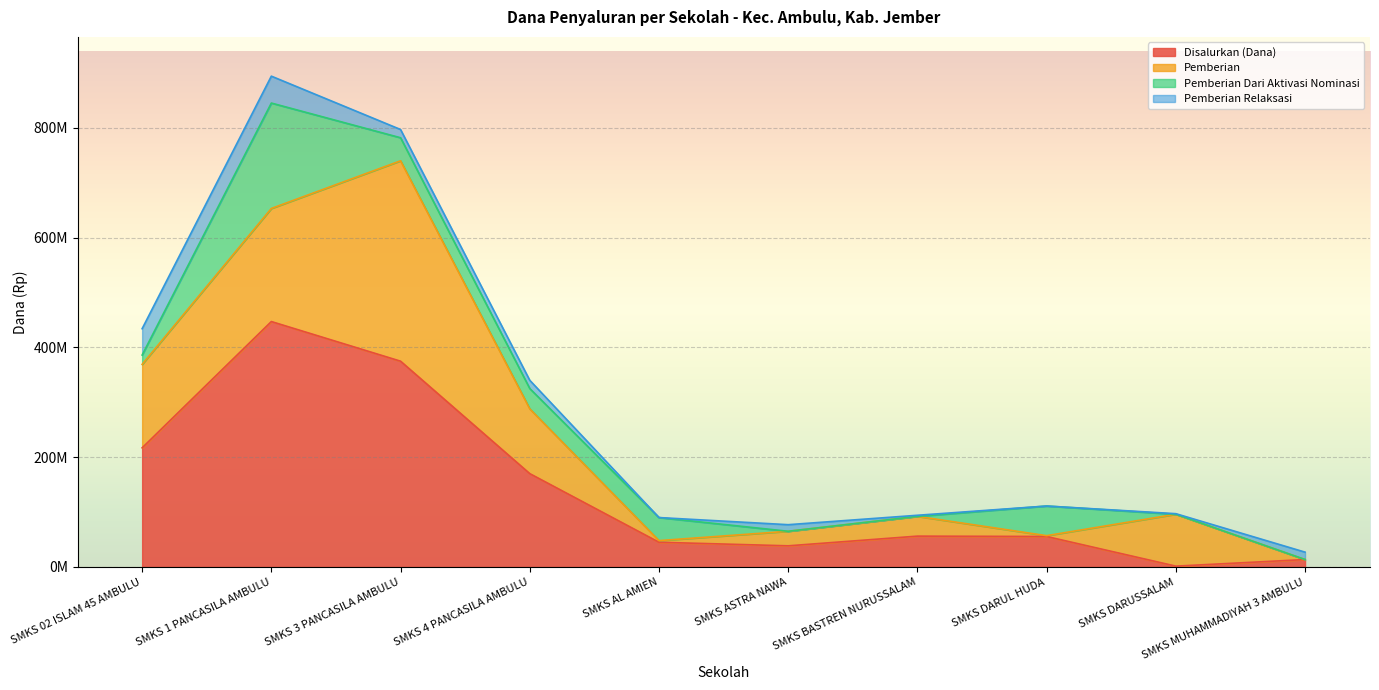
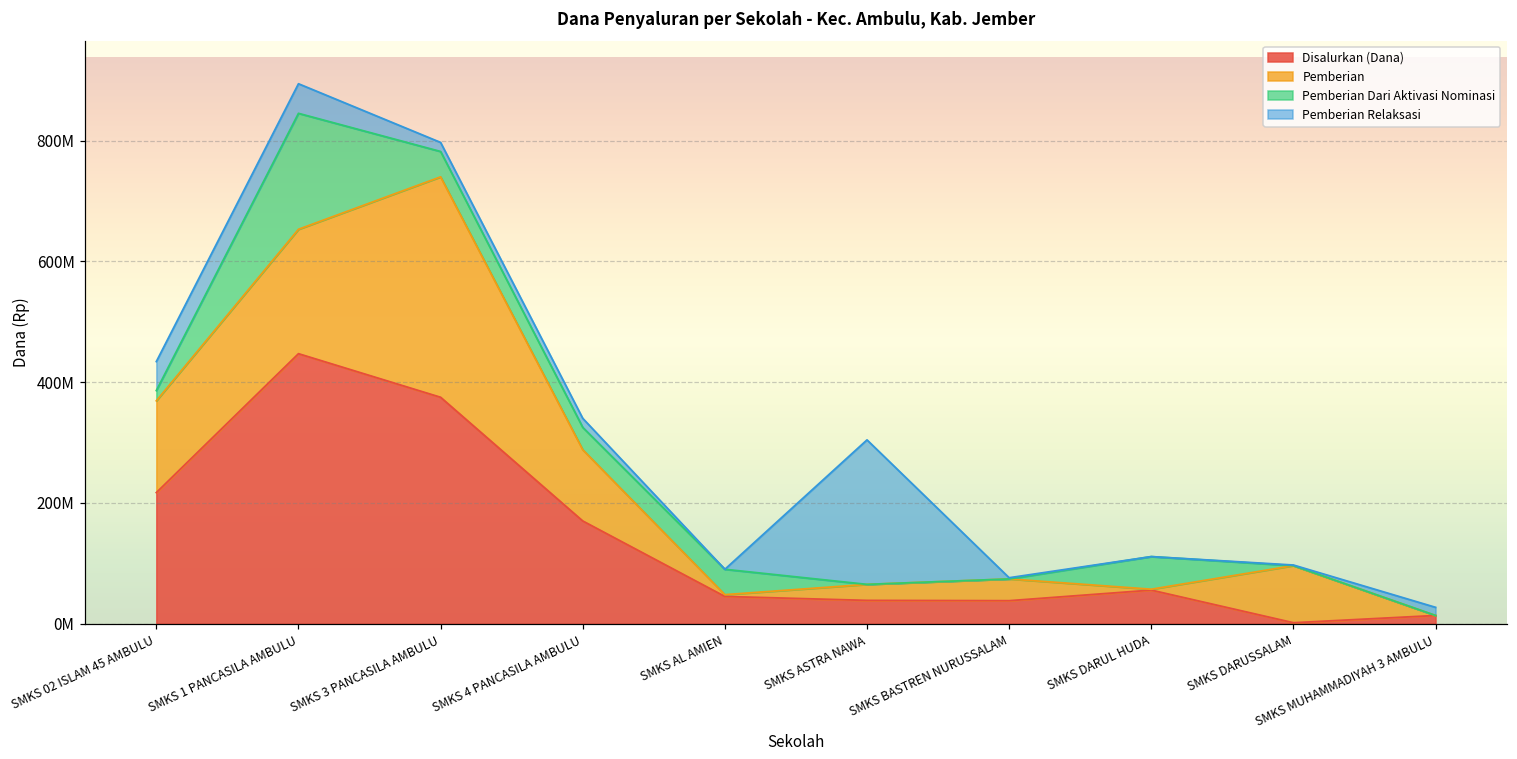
Pemberian Relaksasi, SMKS ASTRA NAWA: 10000000 -> 240000000
Disalurkan (Dana), SMKS BASTREN NURUSSALAM: 60000000 -> 40000000
